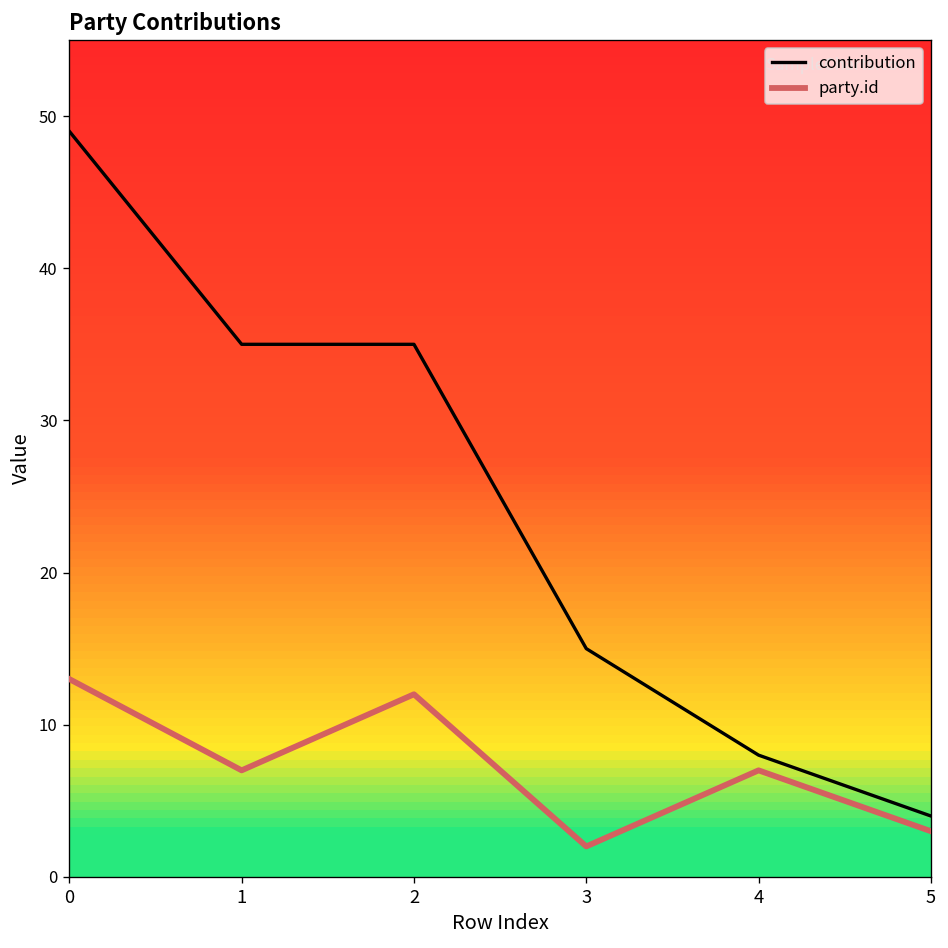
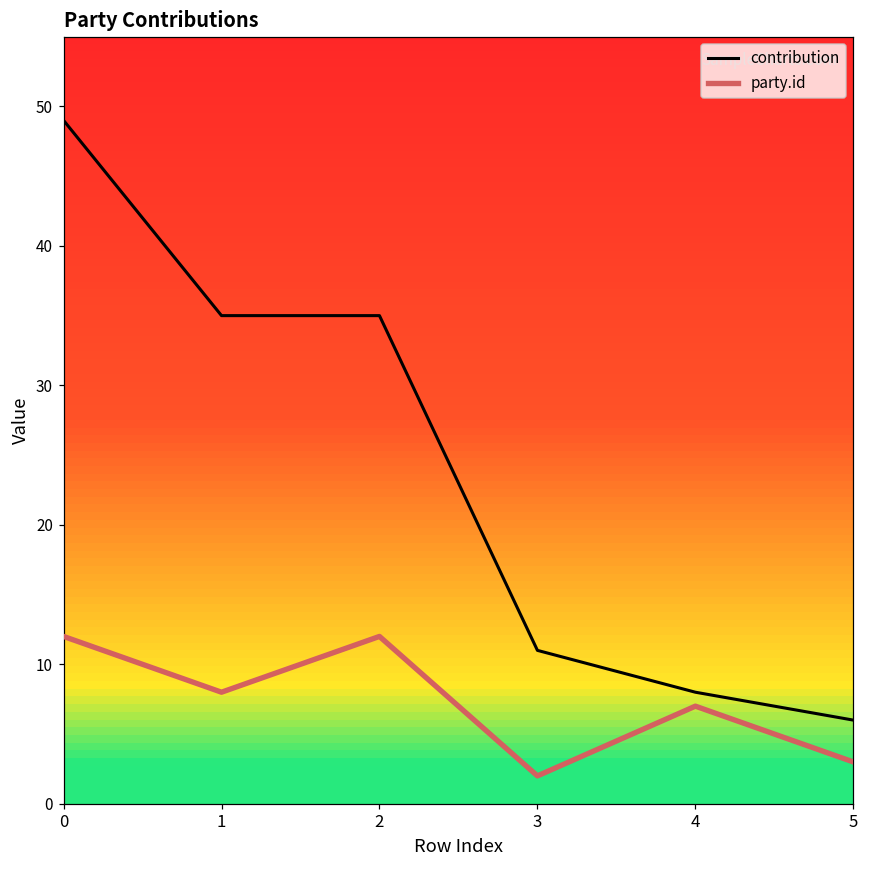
party.id, 0: 13 -> 12
party.id, 1: 7 -> 8
contribution, 3: 15 -> 11
contribution, 5: 4 -> 6
